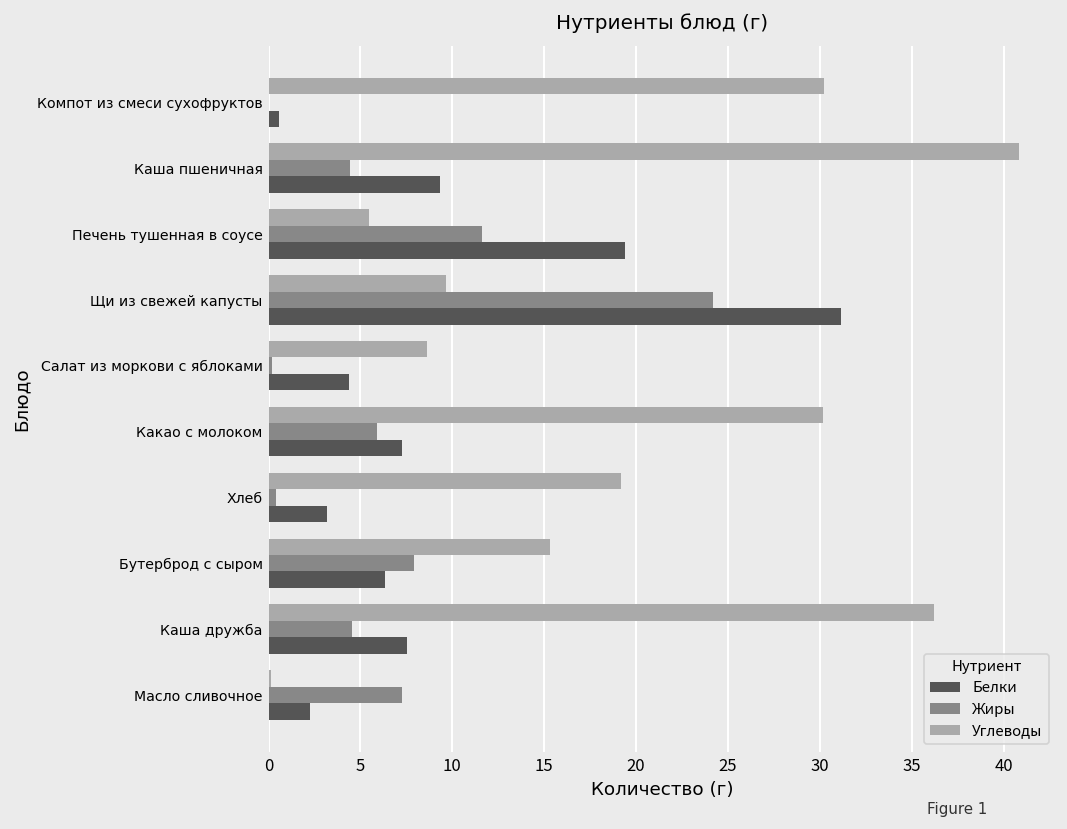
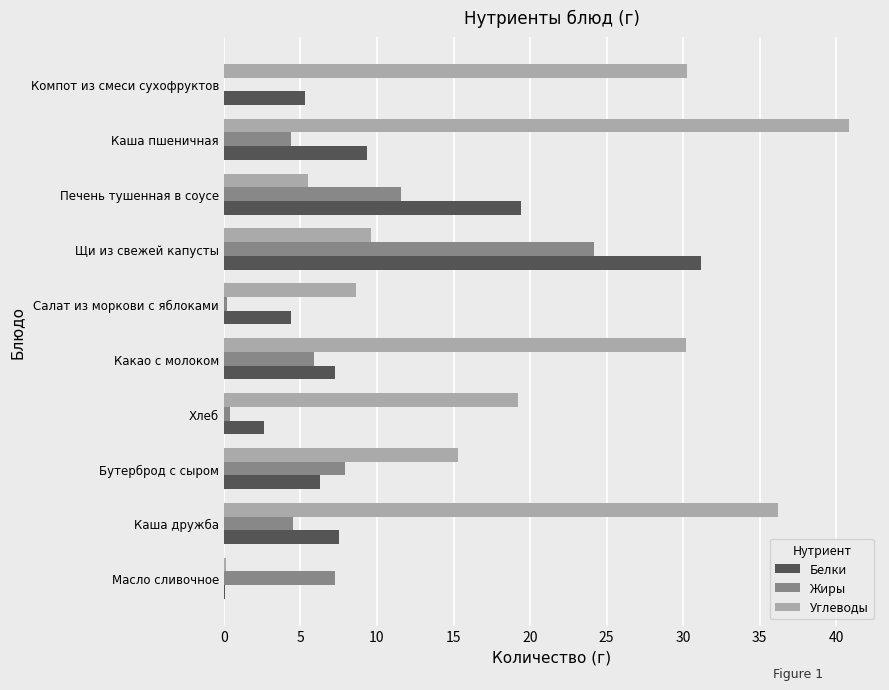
Белки, Компот из смеси сухофруктов: 0.6 -> 5.3
Белки, Хлеб: 3.2 -> 2.6
Белки, Масло сливочное: 2.2 -> 0.1
